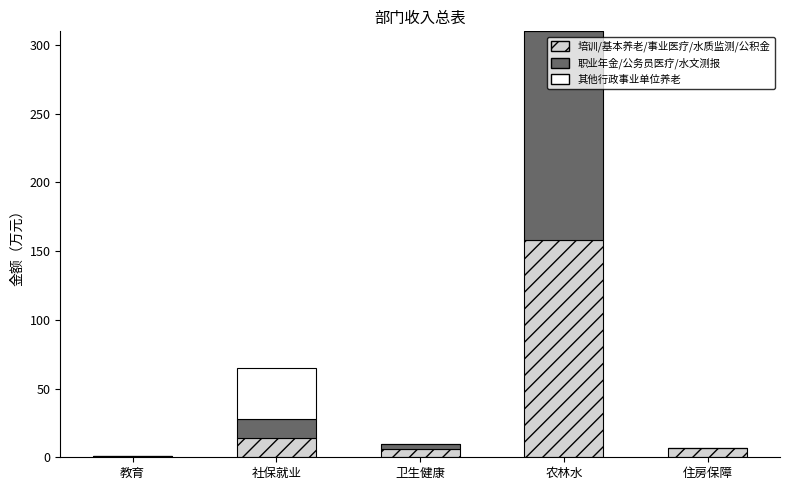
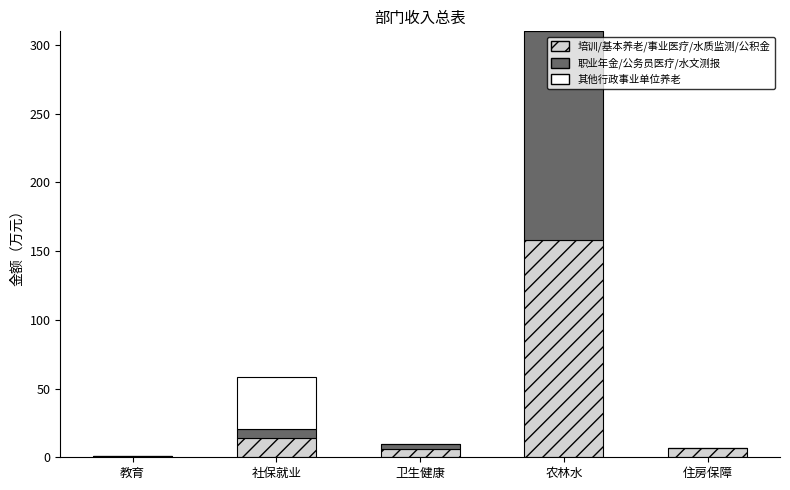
职业年金/公务员医疗/水文测报, 社保就业: 14 -> 7
